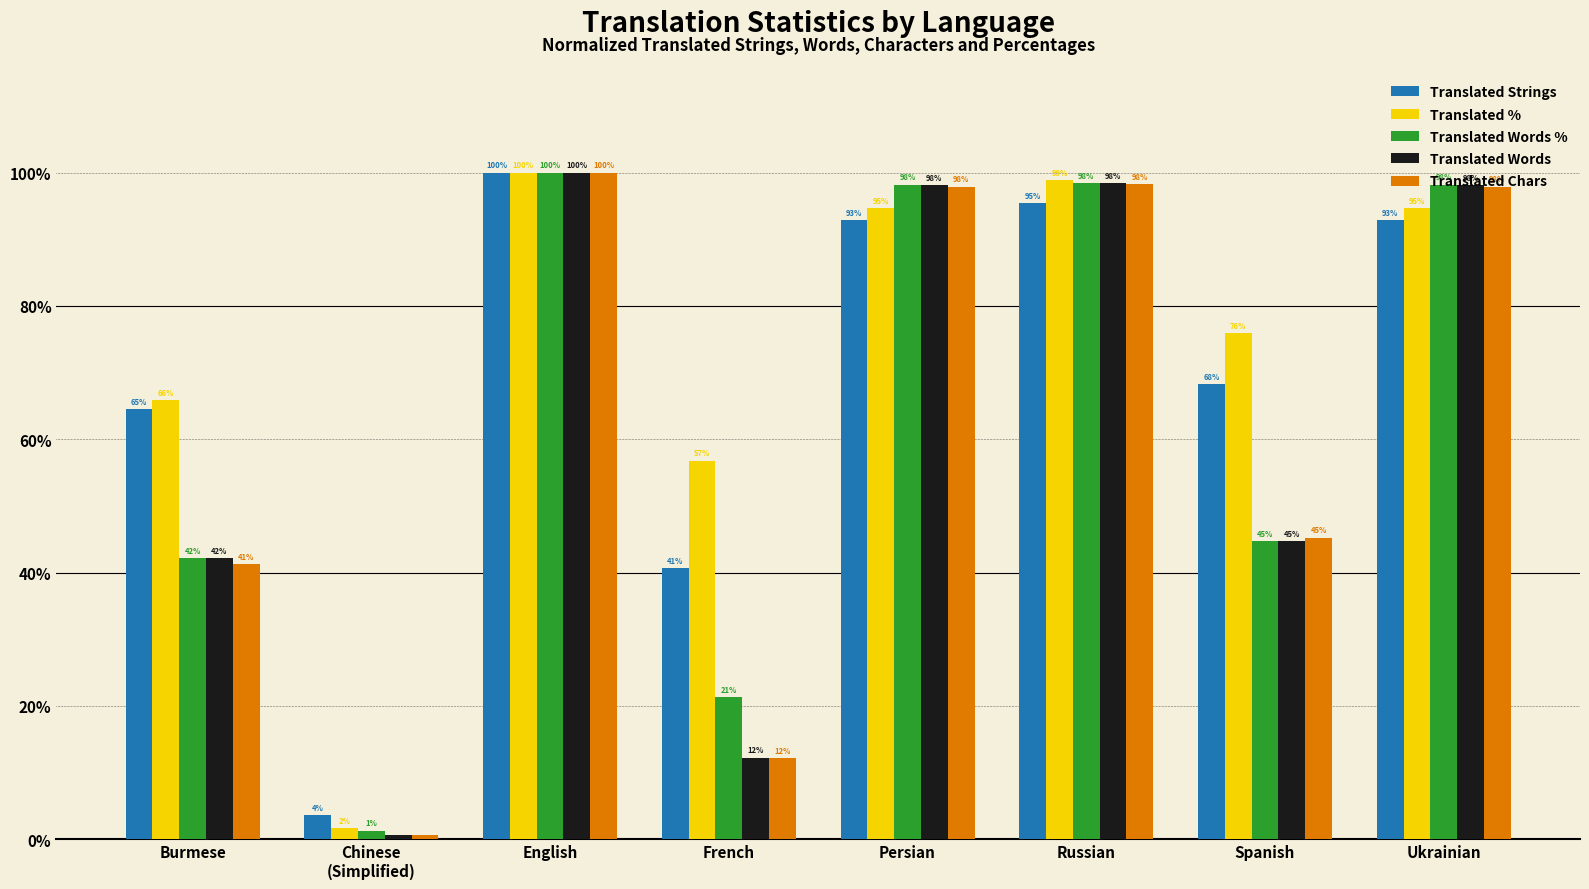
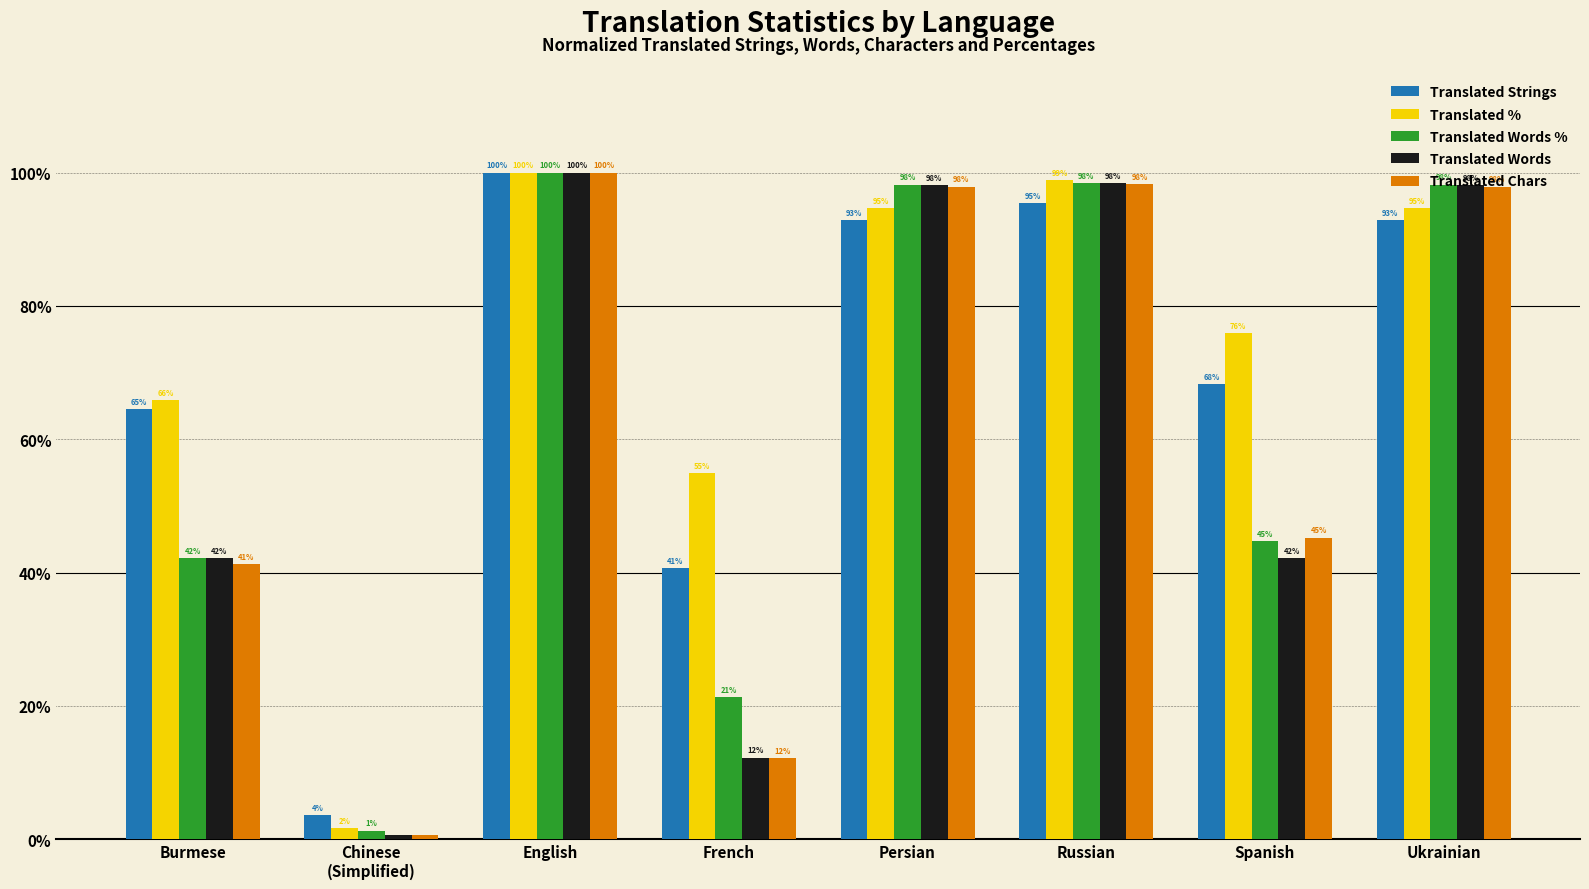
Translated %, French: 57% -> 55%
Translated Words, Spanish: 45% -> 42%
